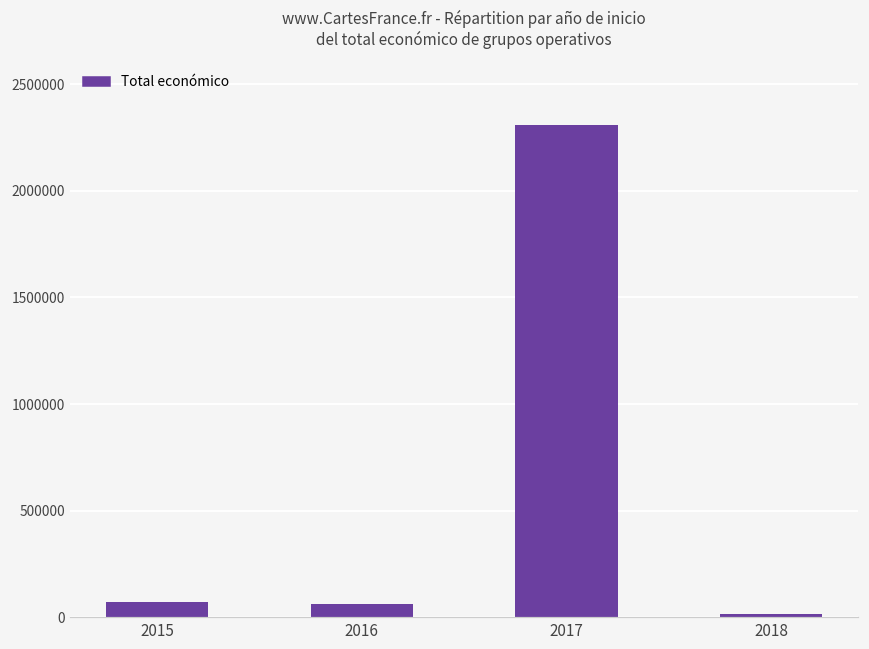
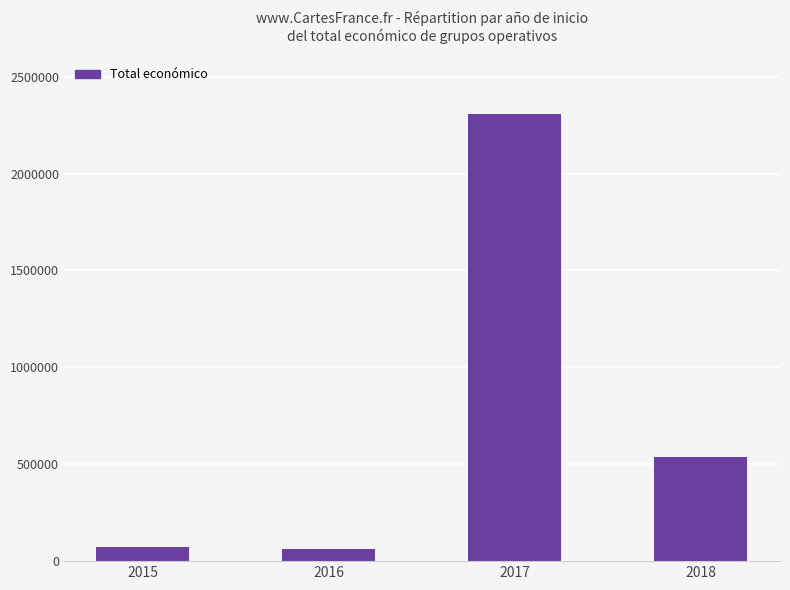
2018: 20000 -> 540000
